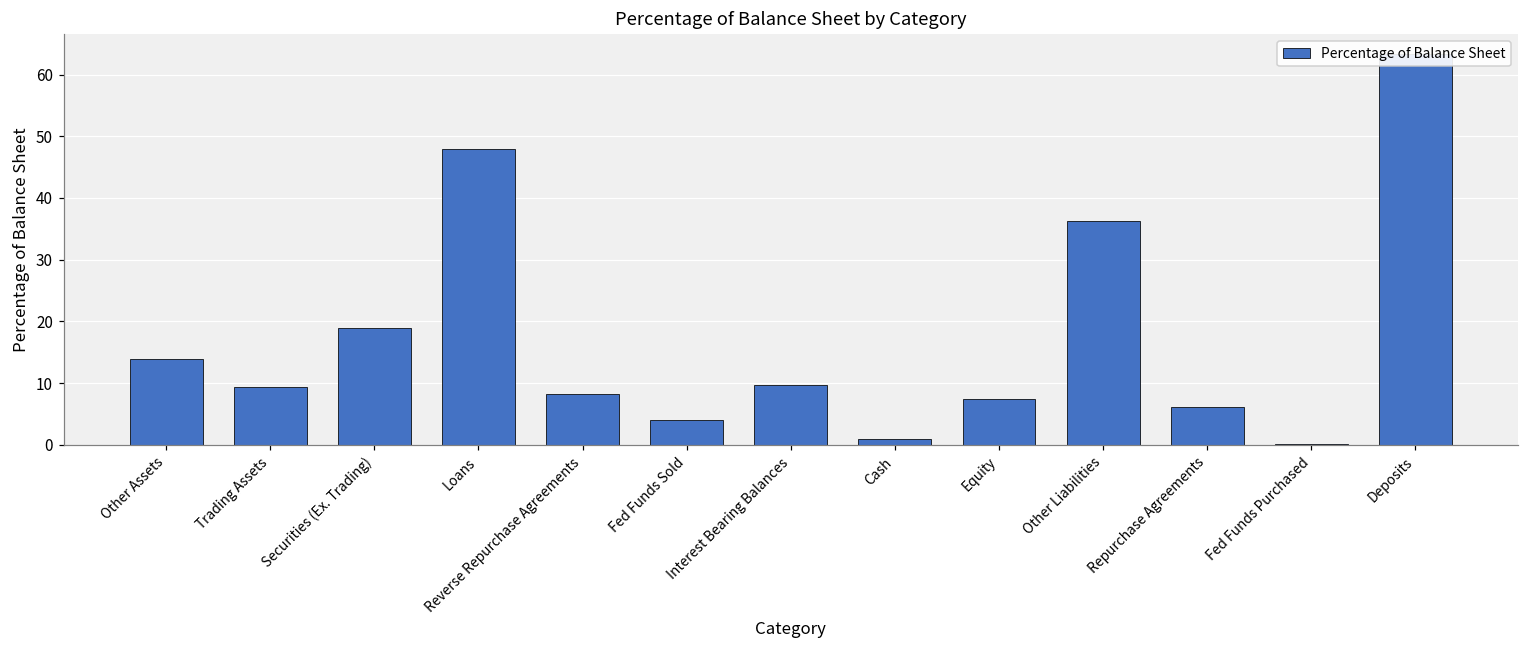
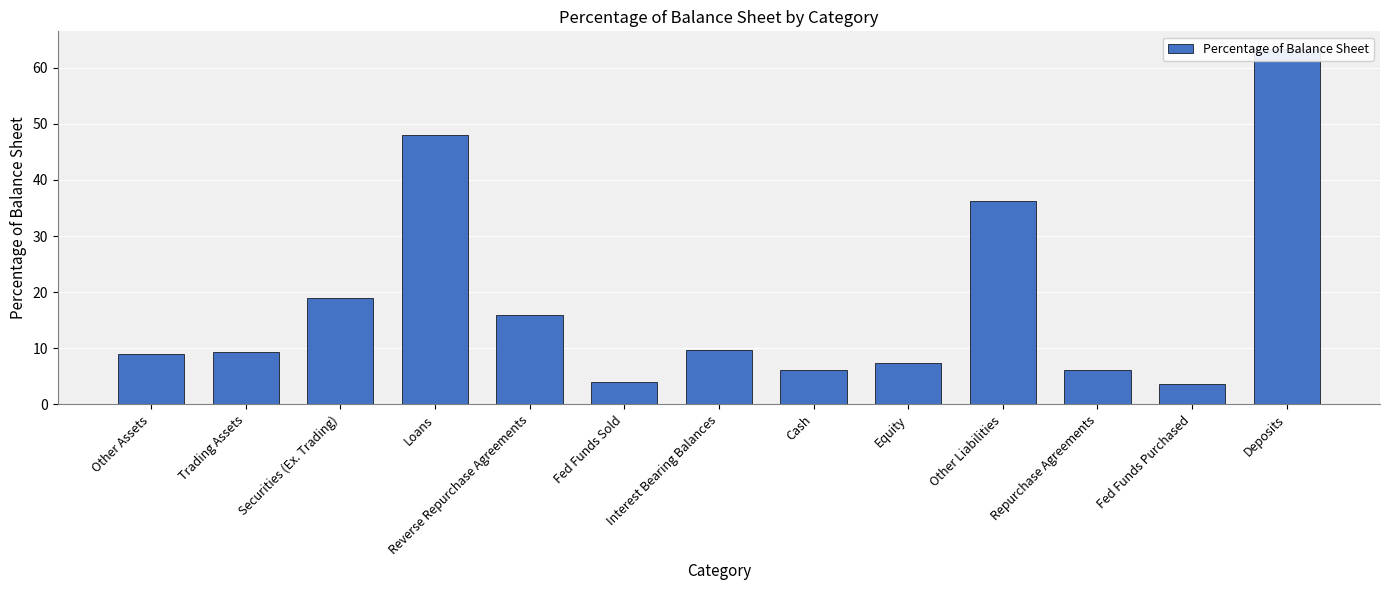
Other Assets: 14 -> 9
Reverse Repurchase Agreements: 8 -> 16
Cash: 1 -> 6
Fed Funds Purchased: 0 -> 4
